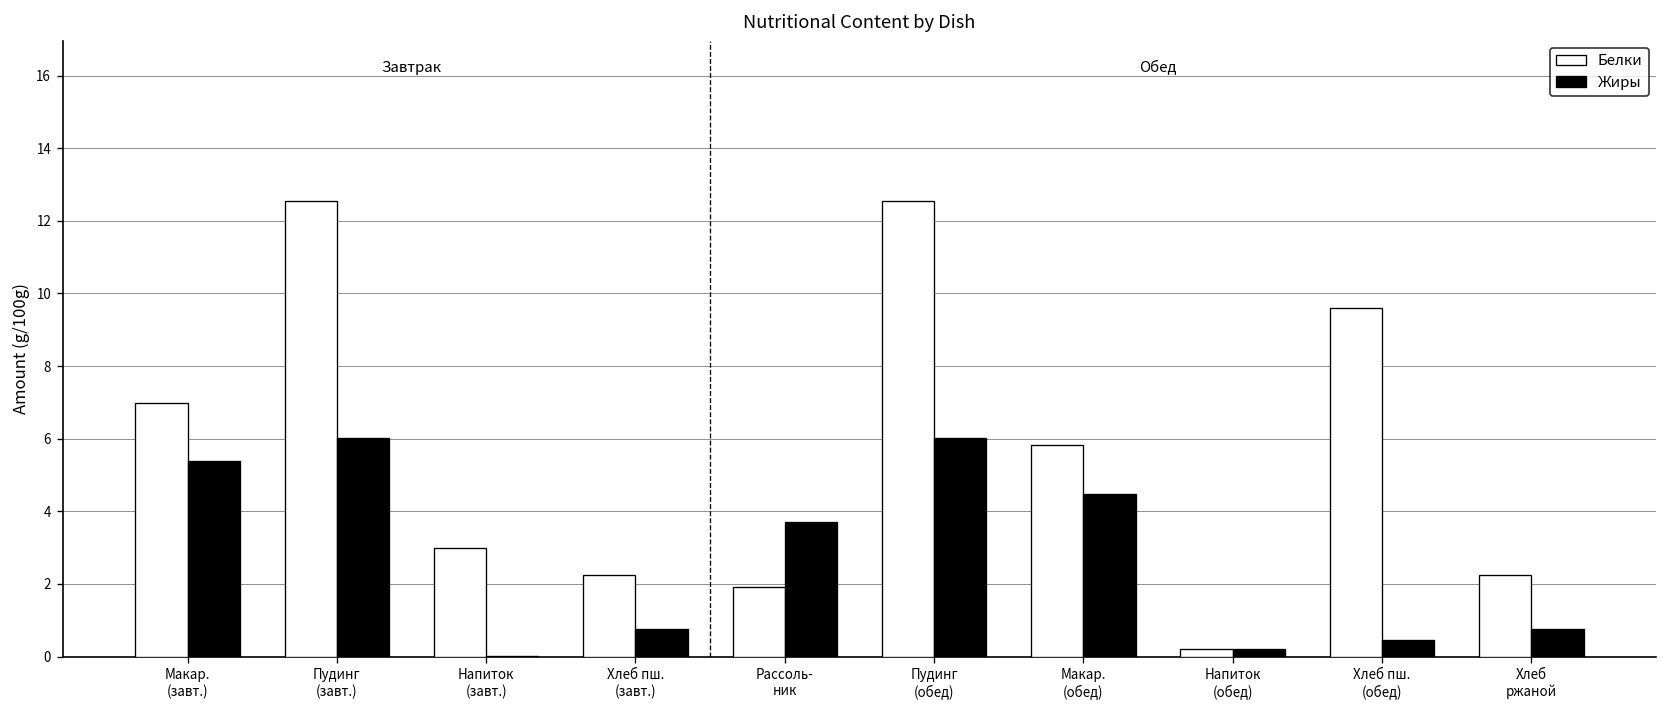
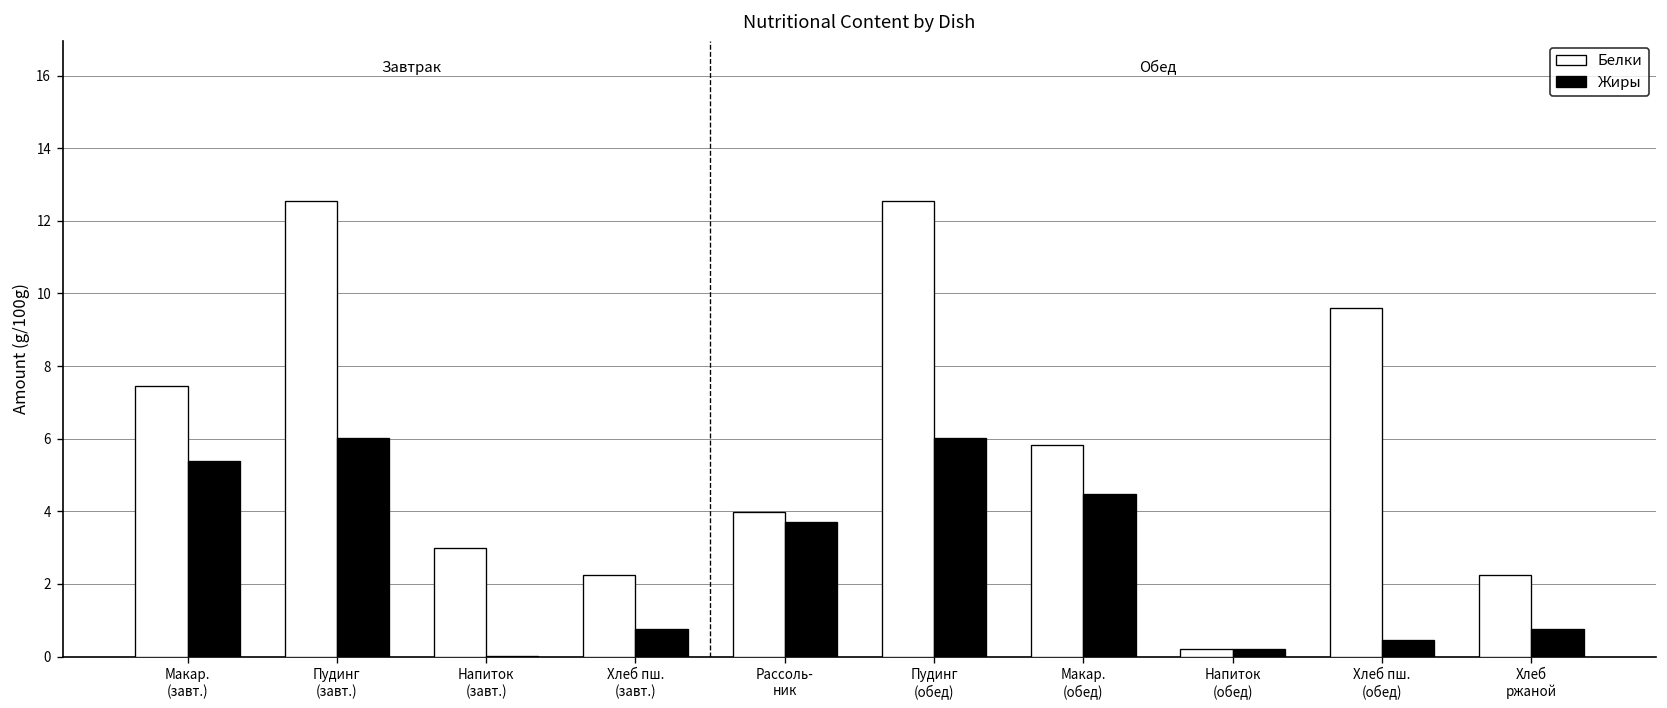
Белки, Макар. (завт.): 7.0 -> 7.5
Белки, Рассоль- ник: 1.9 -> 4.0
